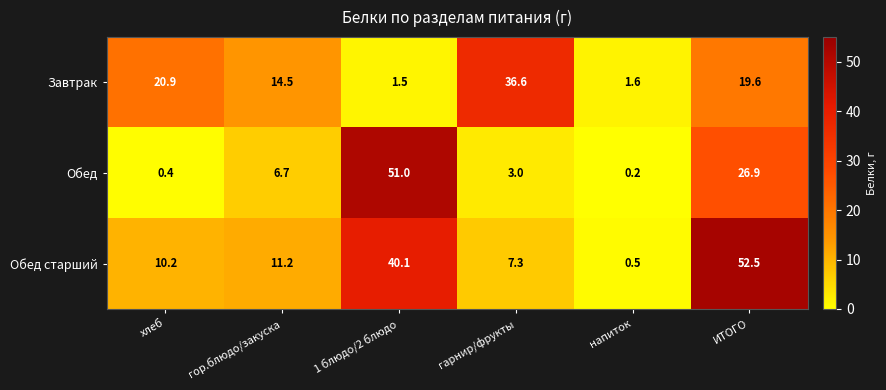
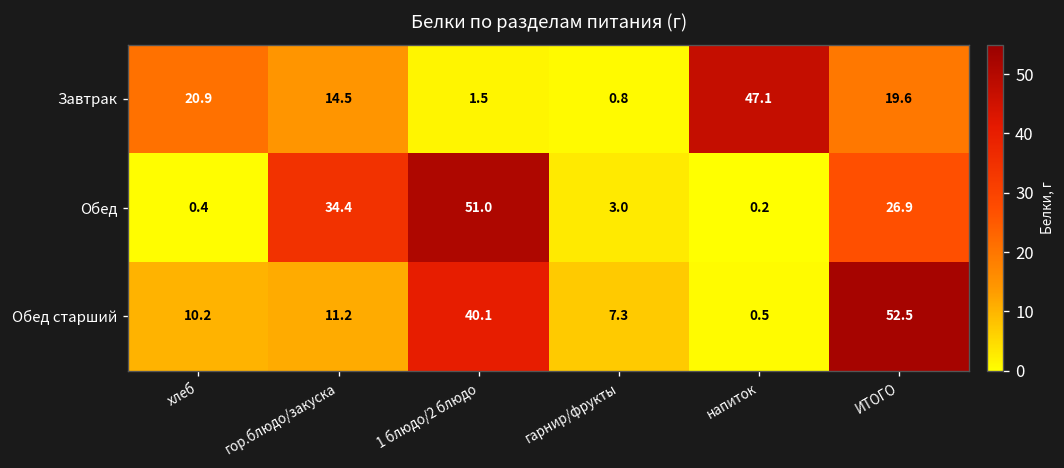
Завтрак, гарнир/фрукты: 36.6 -> 0.8
Завтрак, напиток: 1.6 -> 47.1
Обед, гор.блюдо/закуска: 6.7 -> 34.4
